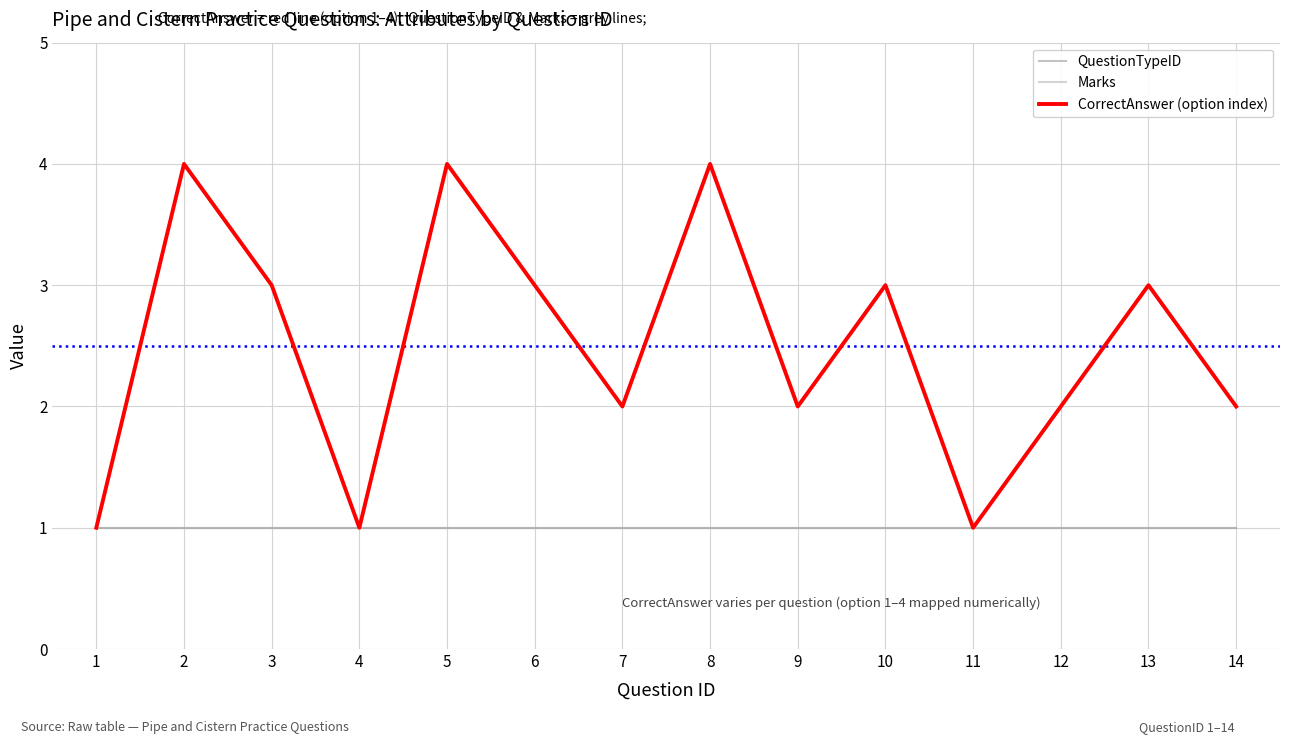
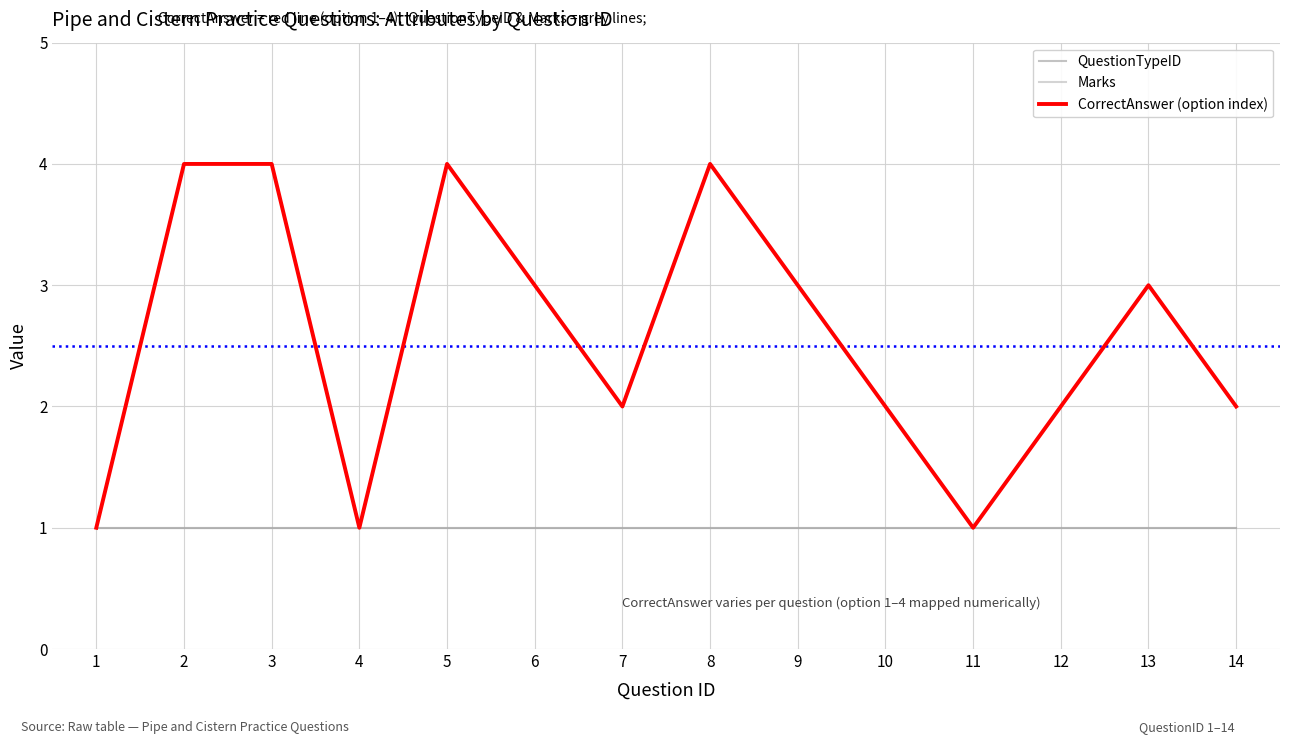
CorrectAnswer (option index), 3: 3 -> 4
CorrectAnswer (option index), 9: 2 -> 3
CorrectAnswer (option index), 10: 3 -> 2
